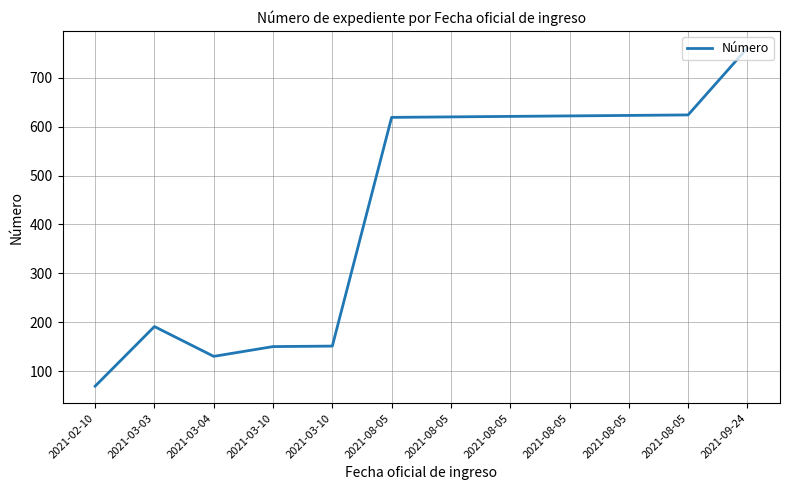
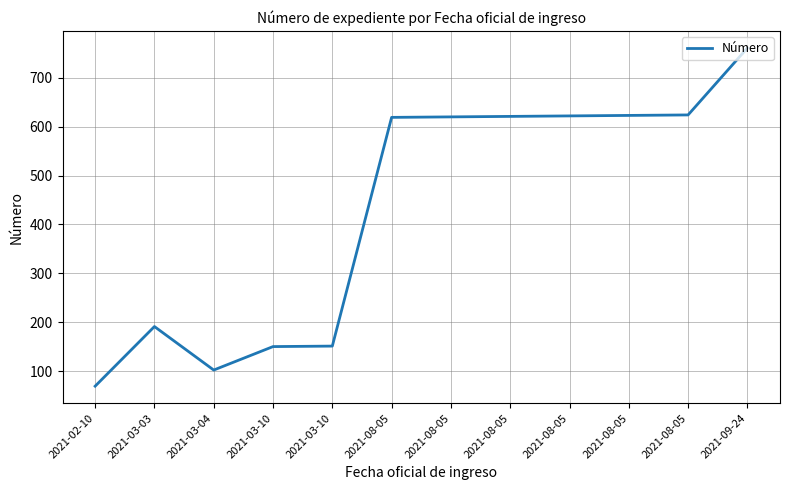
2021-03-04: 130 -> 100
